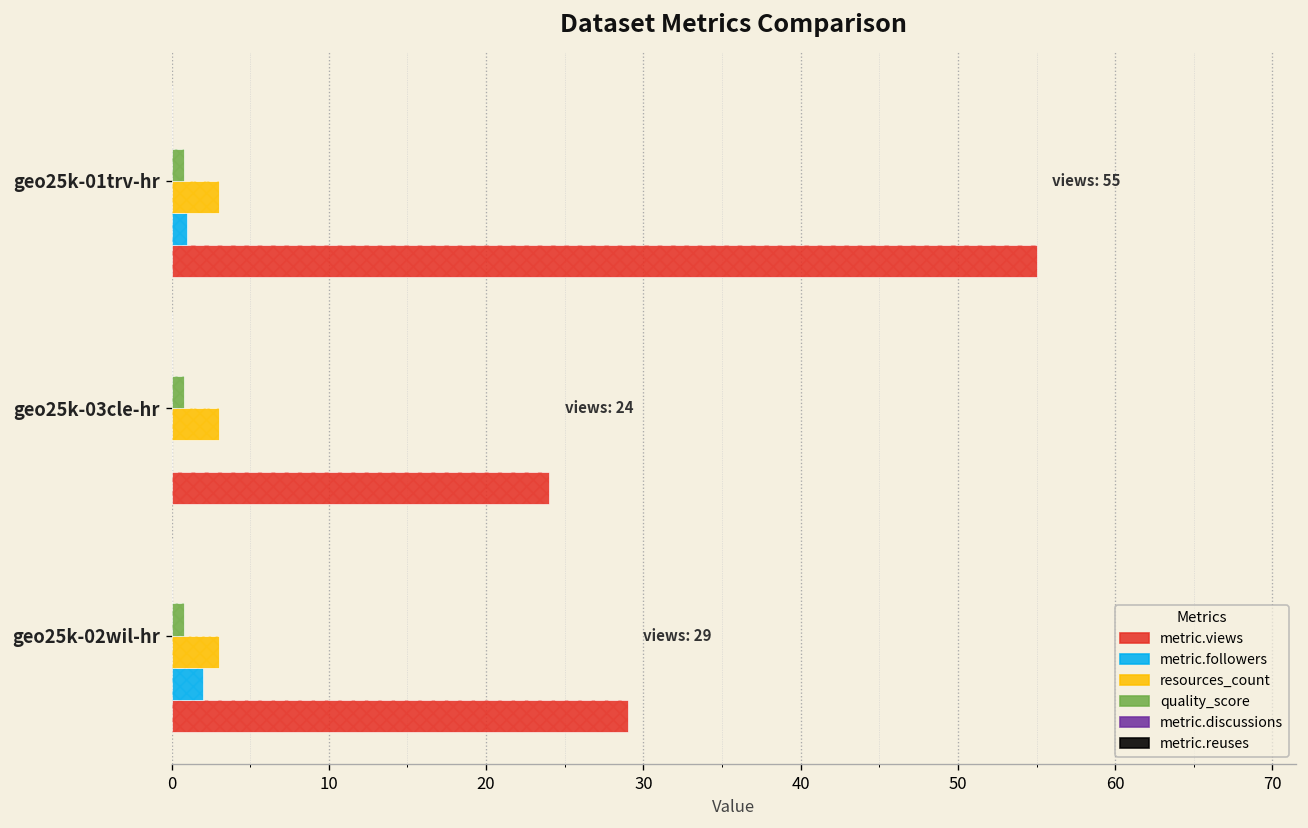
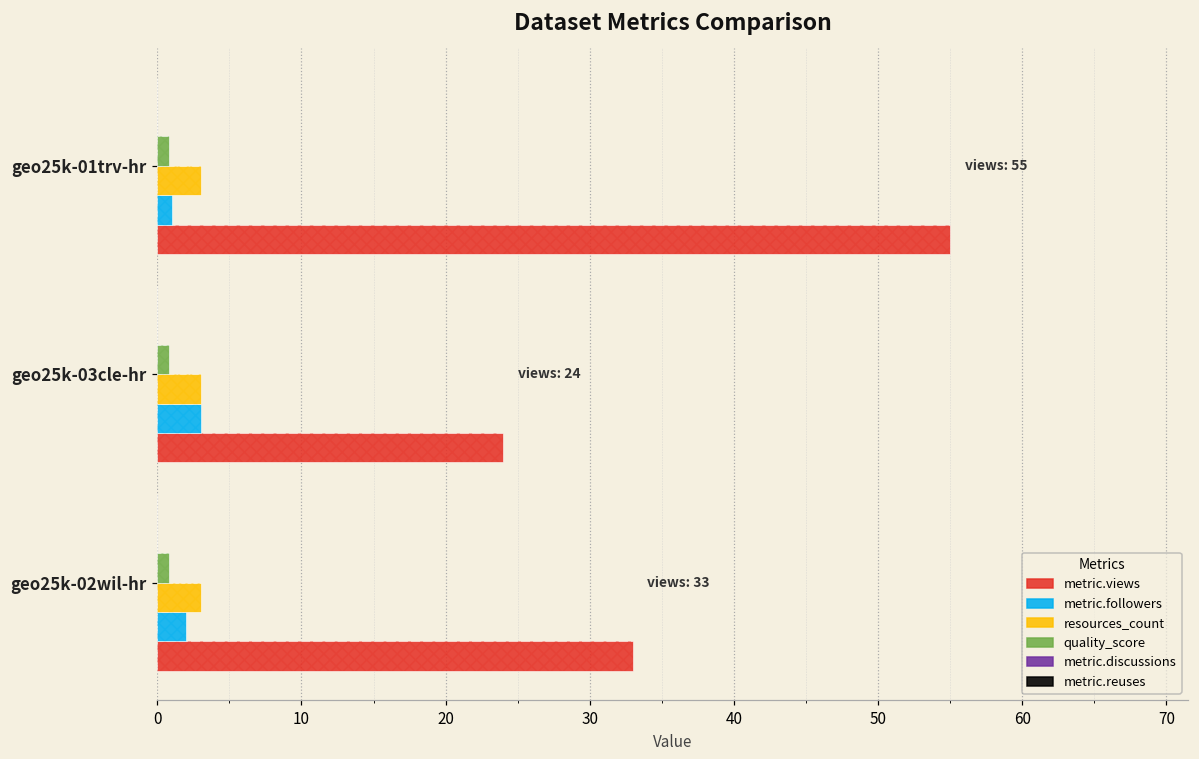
metric.followers, geo25k-03cle-hr: 0 -> 3
metric.views, geo25k-02wil-hr: 29 -> 33
